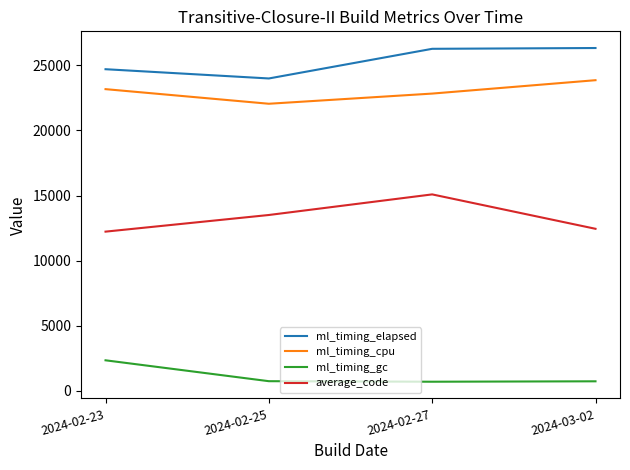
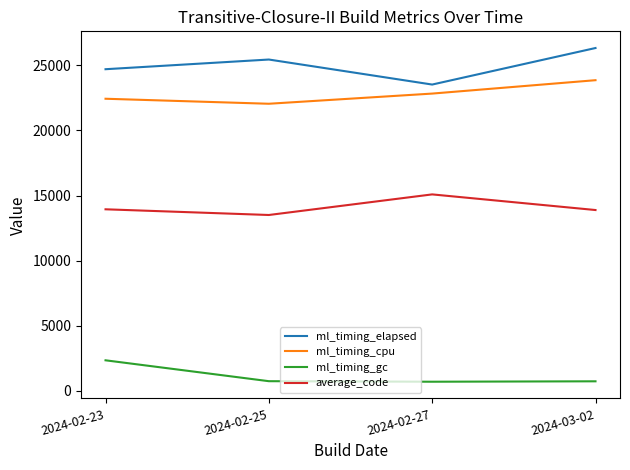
ml_timing_cpu, 2024-02-23: 23200 -> 22400
average_code, 2024-02-23: 12200 -> 13900
ml_timing_elapsed, 2024-02-25: 24000 -> 25500
ml_timing_elapsed, 2024-02-27: 26300 -> 23500
average_code, 2024-03-02: 12400 -> 13900
